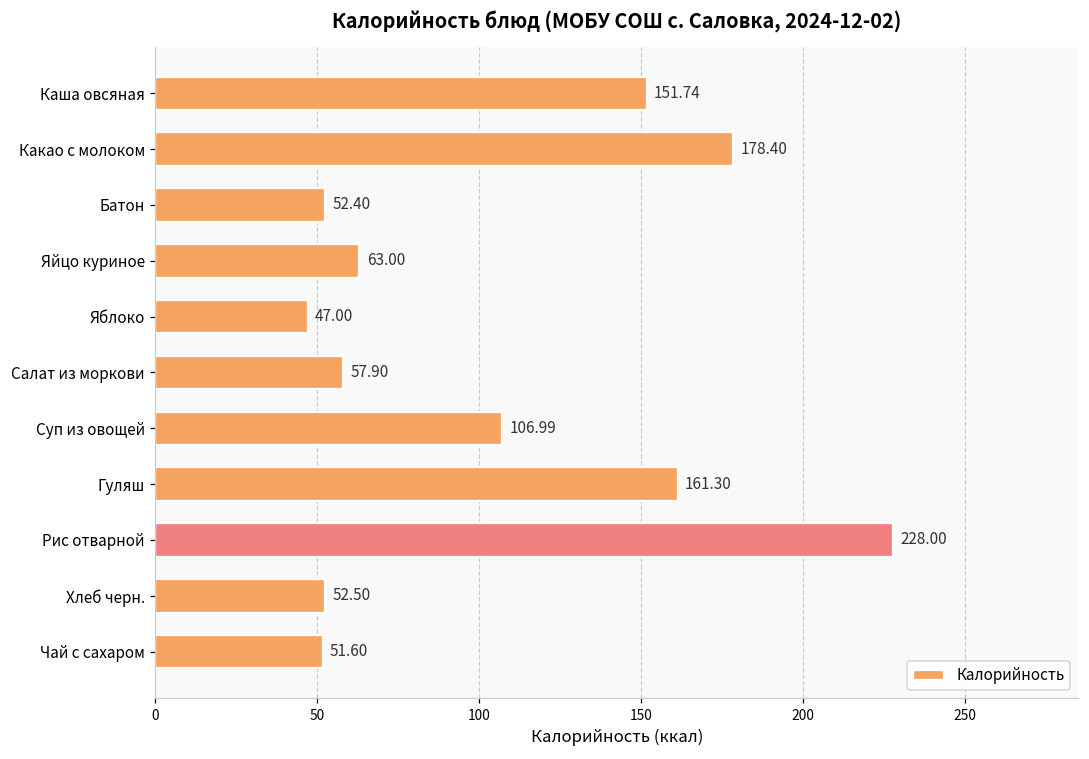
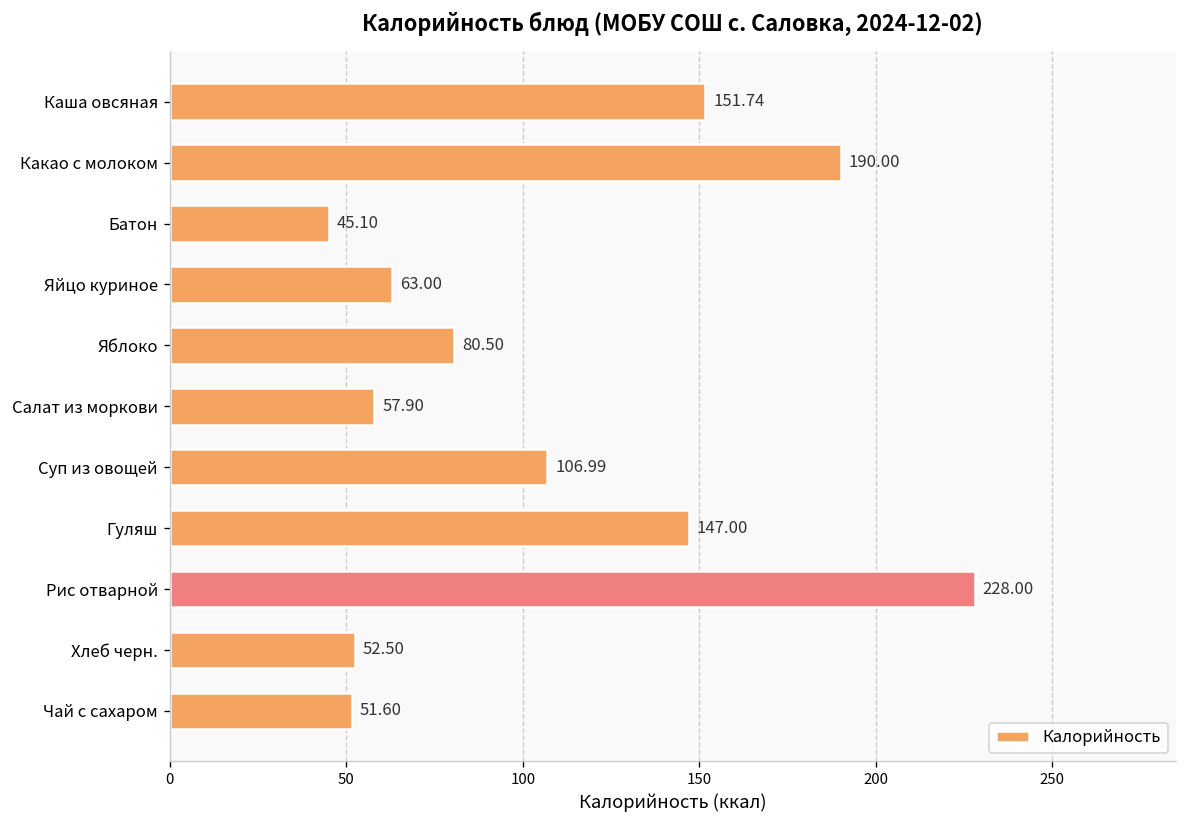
Какао с молоком: 178.40 -> 190.00
Батон: 52.40 -> 45.10
Яблоко: 47.00 -> 80.50
Гуляш: 161.30 -> 147.00
